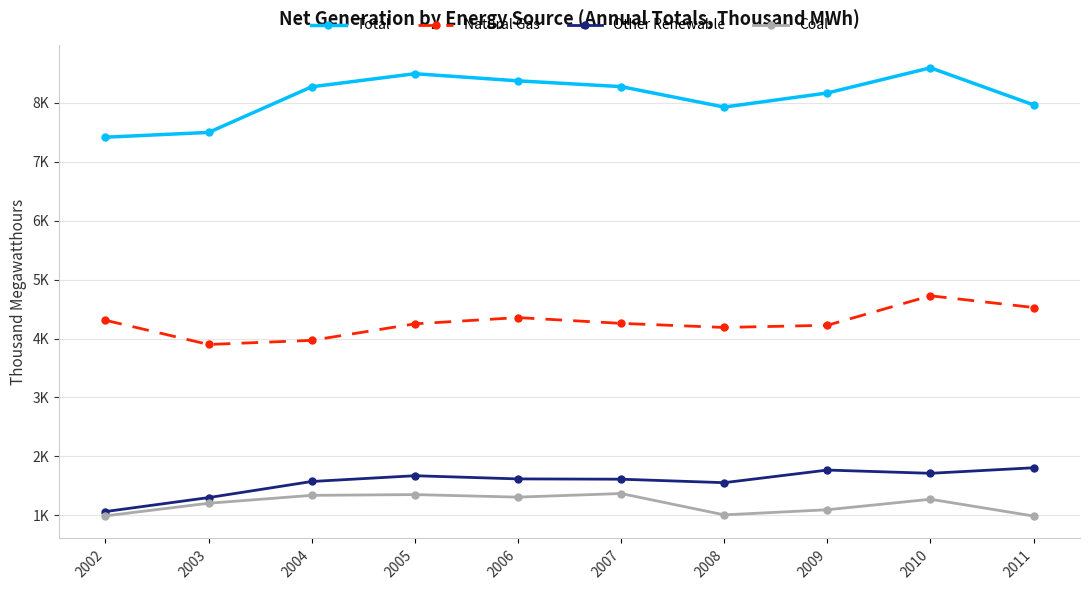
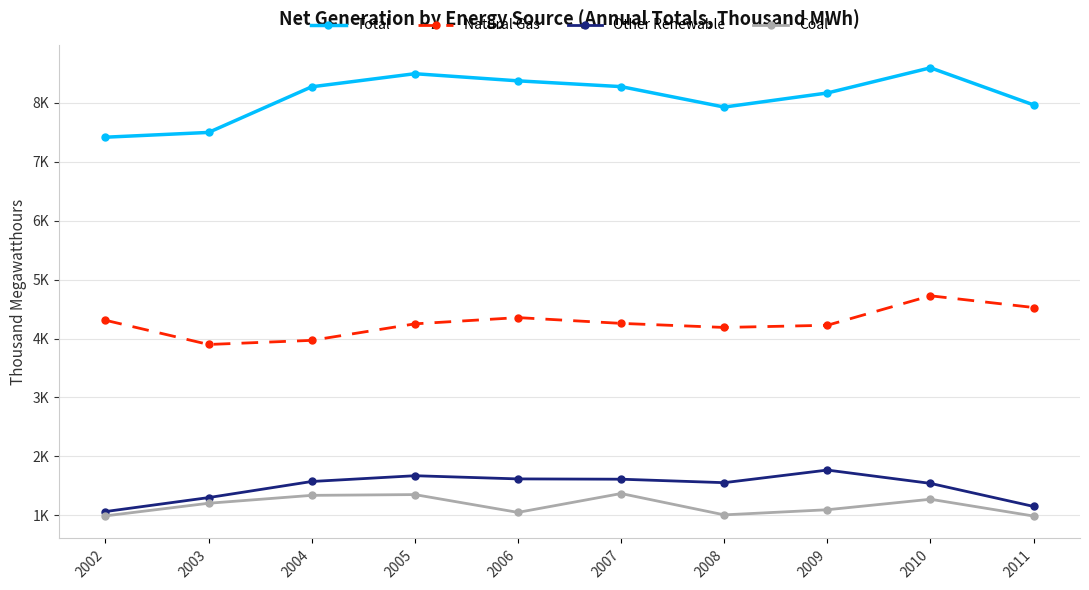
Coal, 2006: 1300 -> 1100
Other Renewable, 2010: 1700 -> 1500
Other Renewable, 2011: 1800 -> 1200
